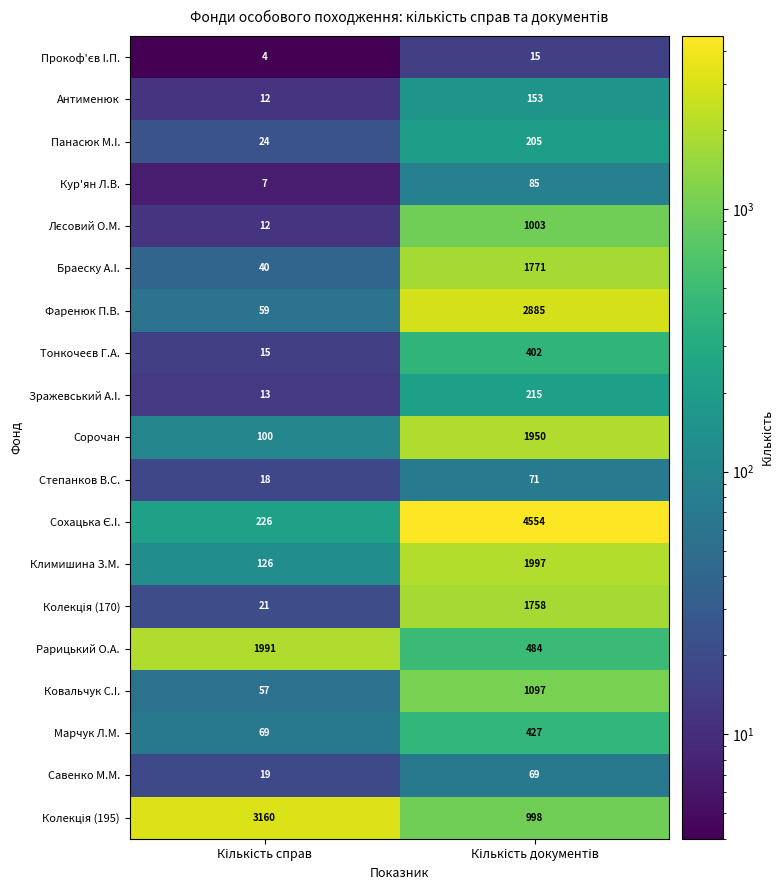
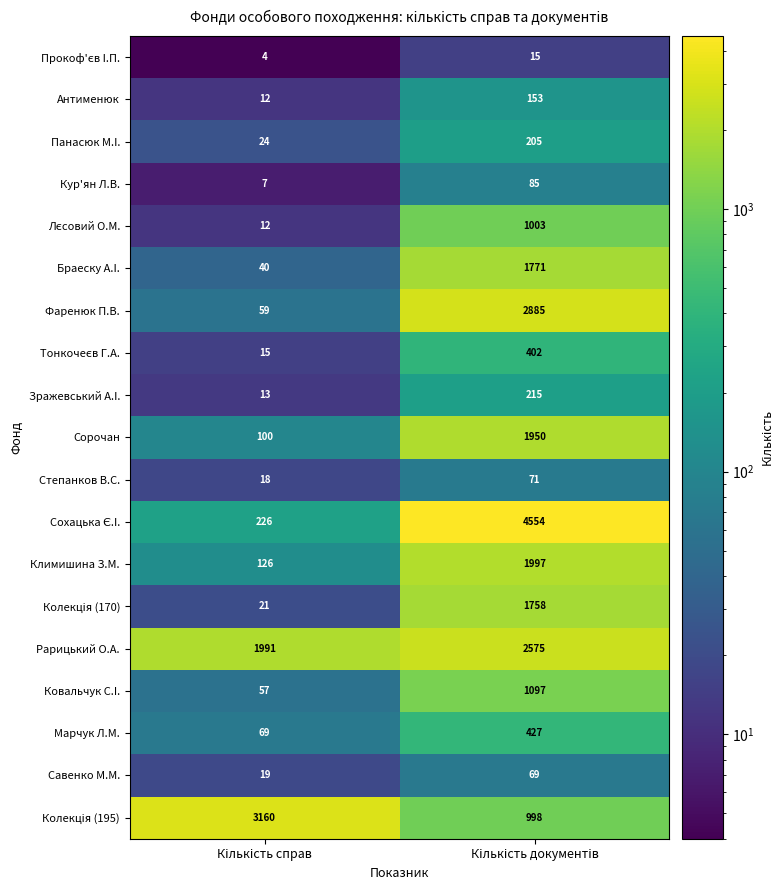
Рарицький О.А., Кількість документів: 484 -> 2575
